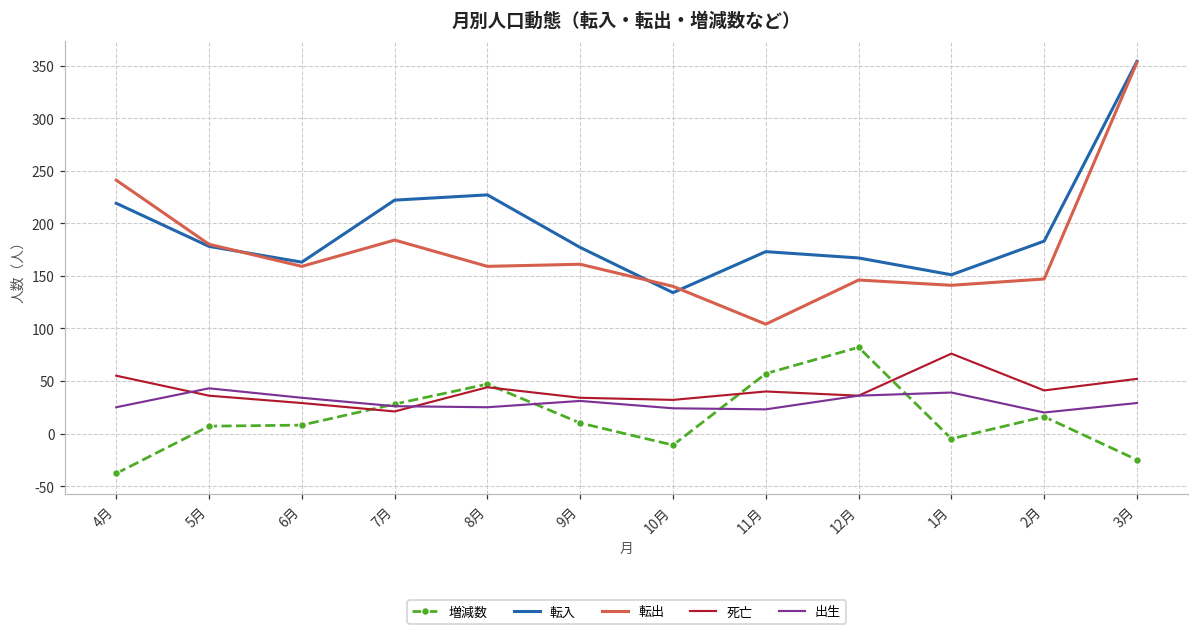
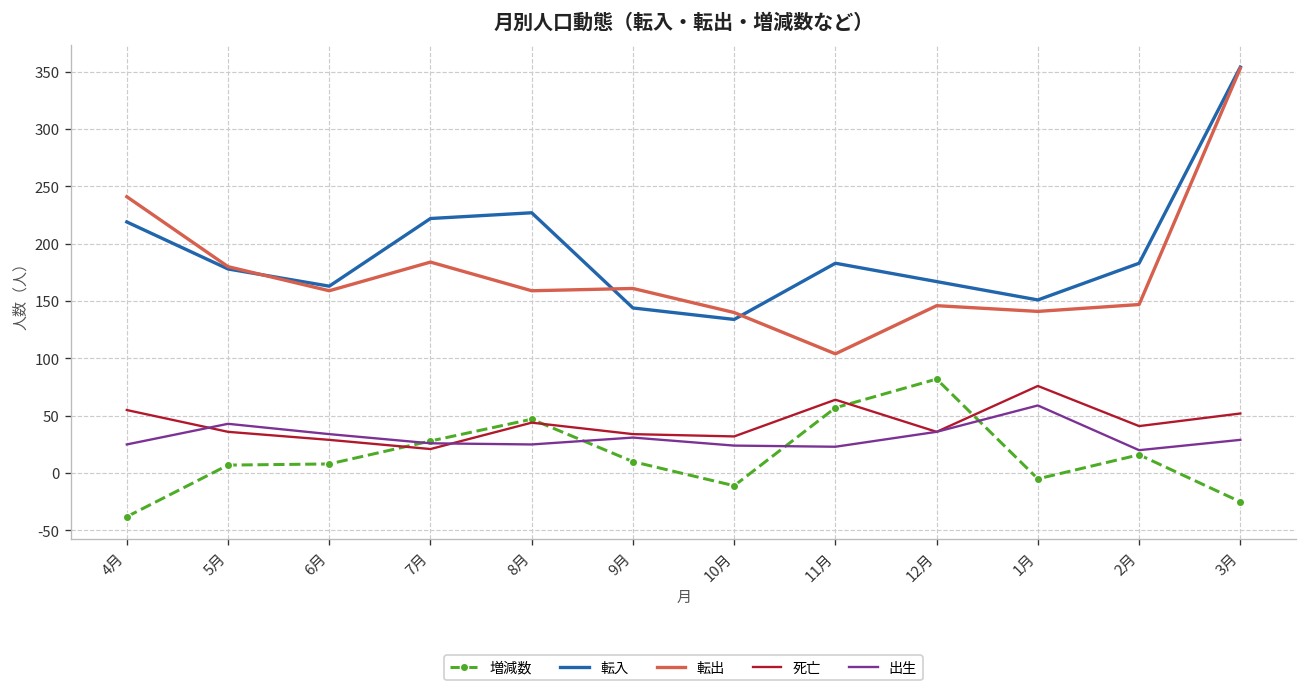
転入, 9月: 180 -> 140
転入, 11月: 170 -> 180
死亡, 11月: 40 -> 60
出生, 1月: 40 -> 60
